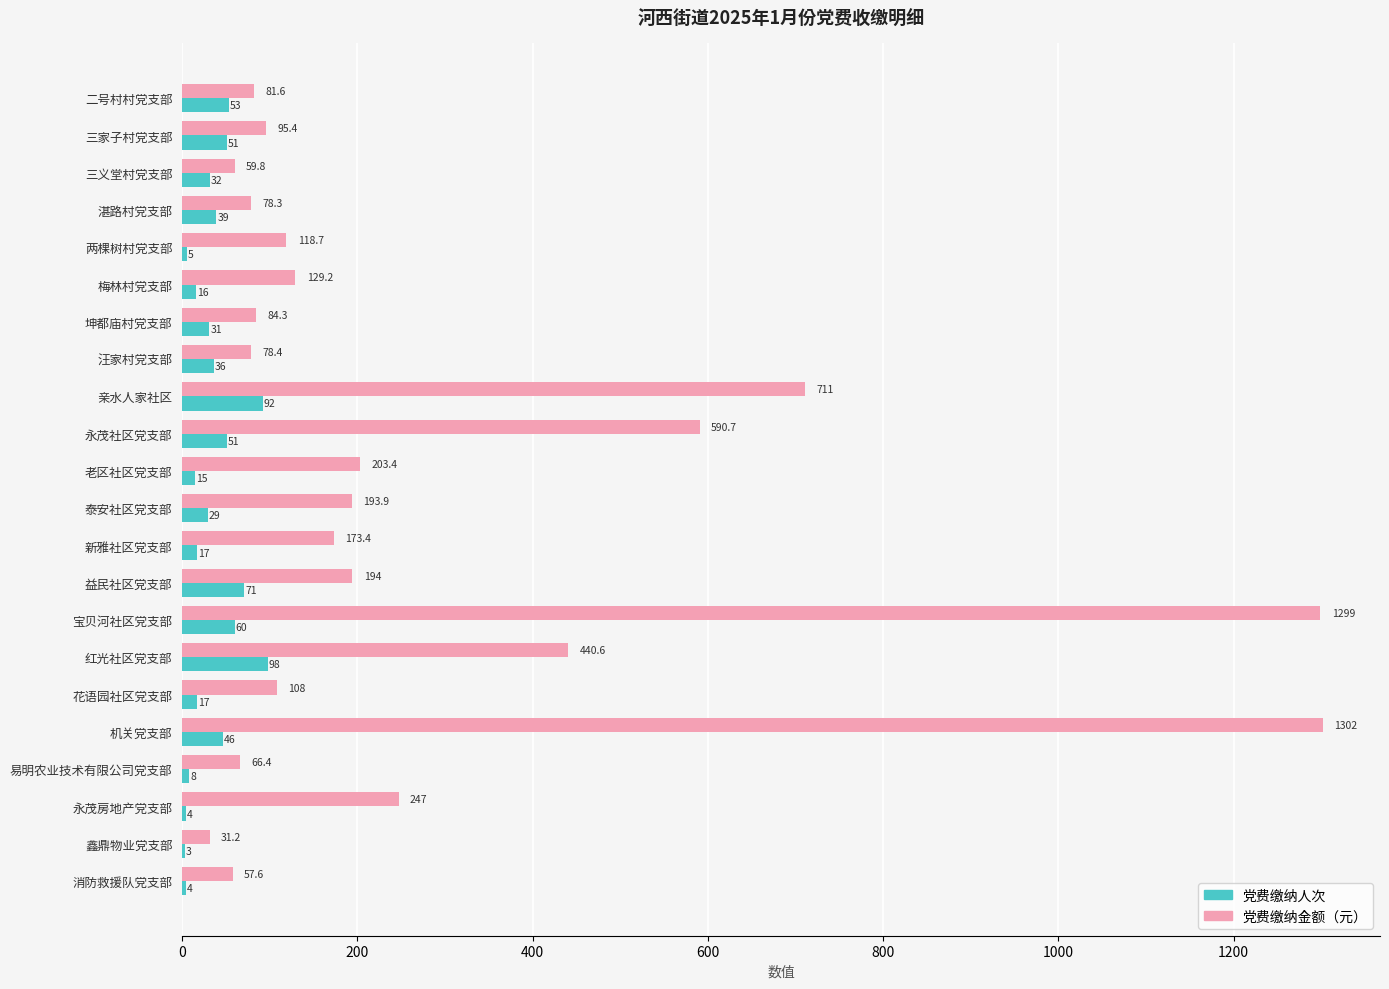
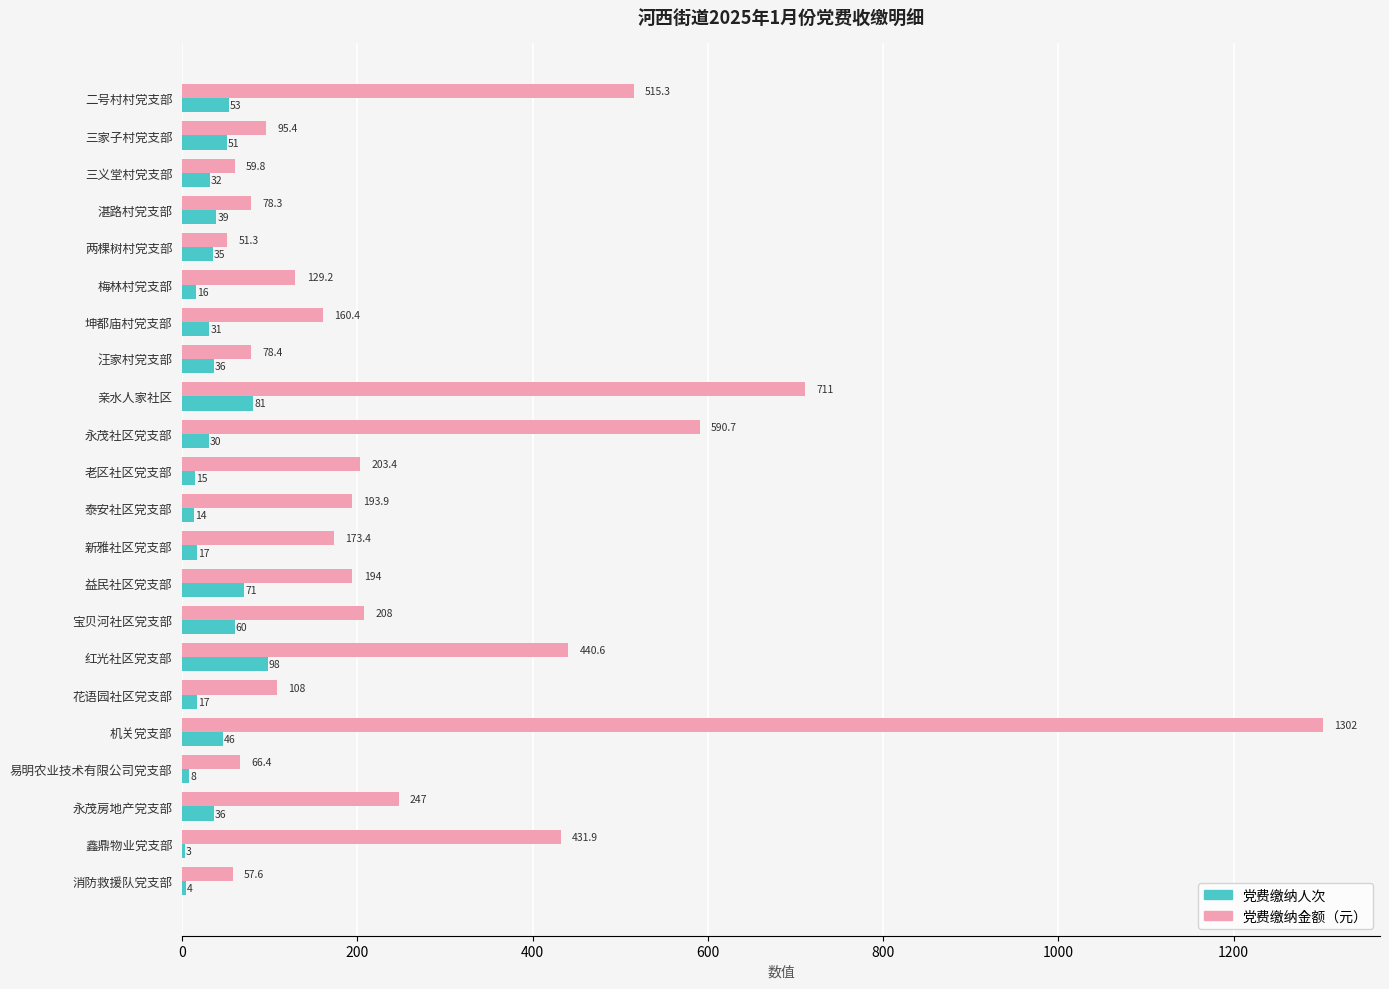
党费缴纳金额（元）, 二号村村党支部: 81.6 -> 515.3
党费缴纳金额（元）, 两棵树村党支部: 118.7 -> 51.3
党费缴纳人次, 两棵树村党支部: 5 -> 35
党费缴纳金额（元）, 坤都庙村党支部: 84.3 -> 160.4
党费缴纳人次, 亲水人家社区: 92 -> 81
党费缴纳人次, 永茂社区党支部: 51 -> 30
党费缴纳人次, 泰安社区党支部: 29 -> 14
党费缴纳金额（元）, 宝贝河社区党支部: 1299 -> 208
党费缴纳人次, 永茂房地产党支部: 4 -> 36
党费缴纳金额（元）, 鑫鼎物业党支部: 31.2 -> 431.9
